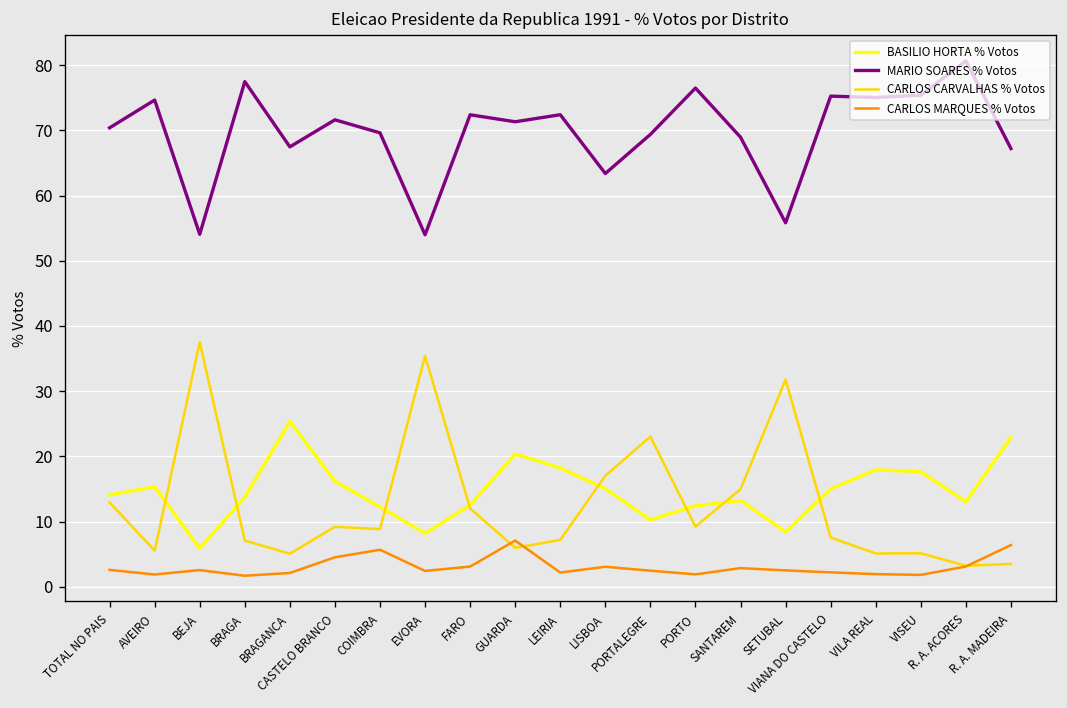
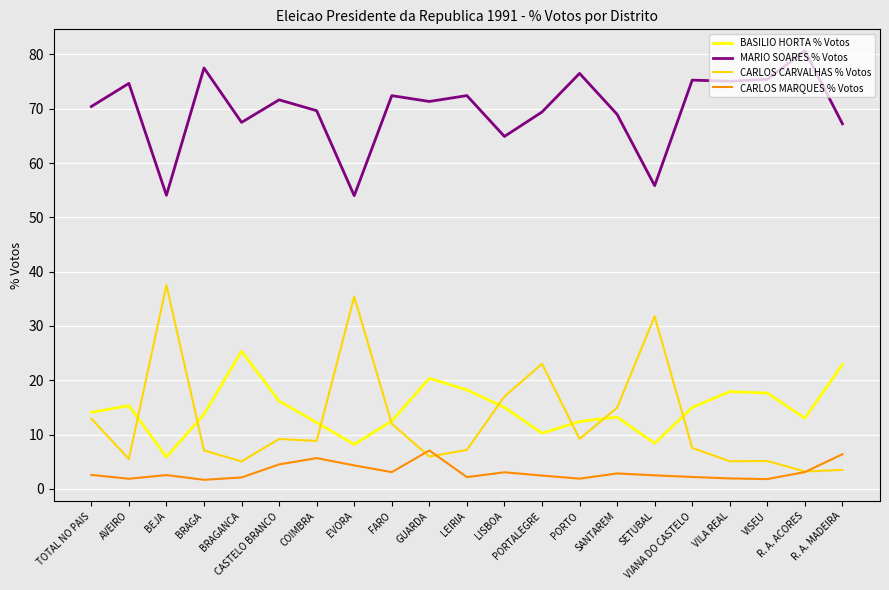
CARLOS MARQUES % Votos, EVORA: 2 -> 4
MARIO SOARES % Votos, LISBOA: 63 -> 65
